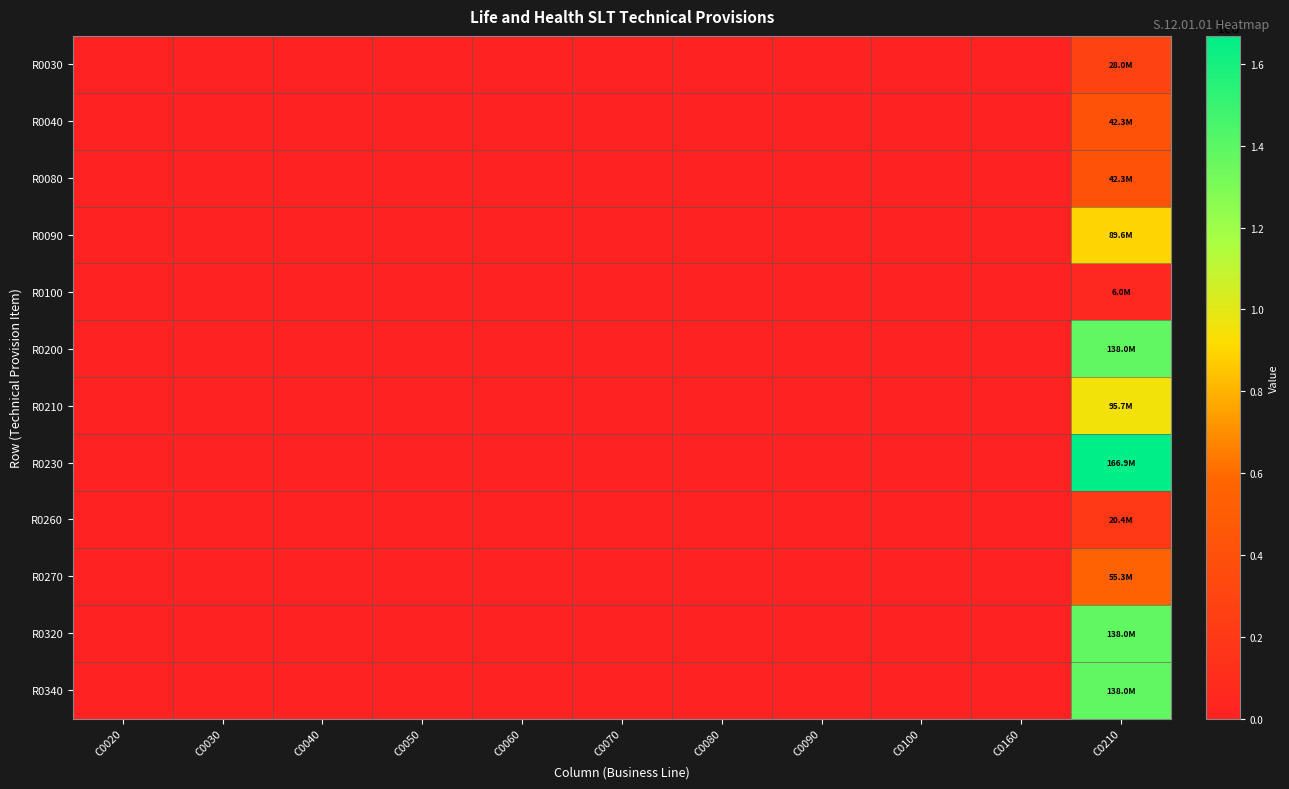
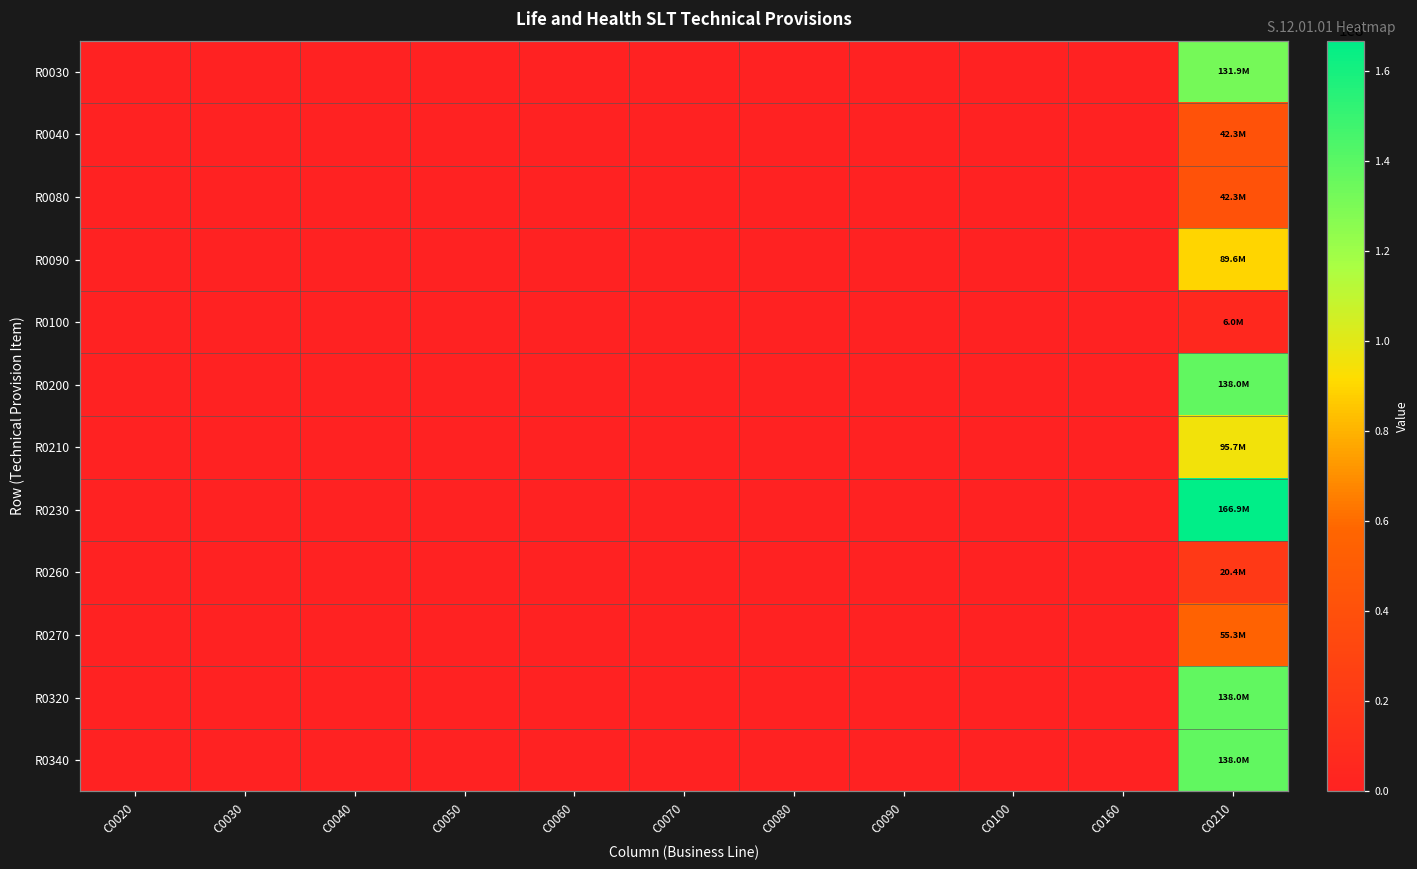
R0030, C0210: 28.0M -> 131.9M
